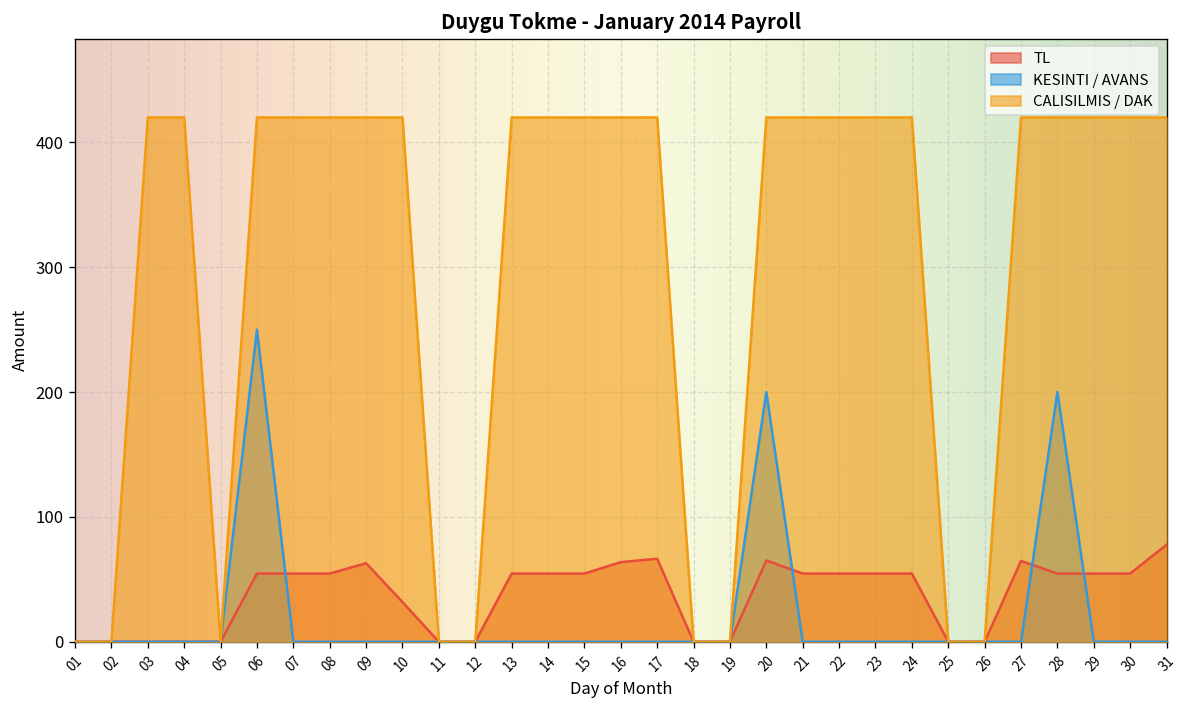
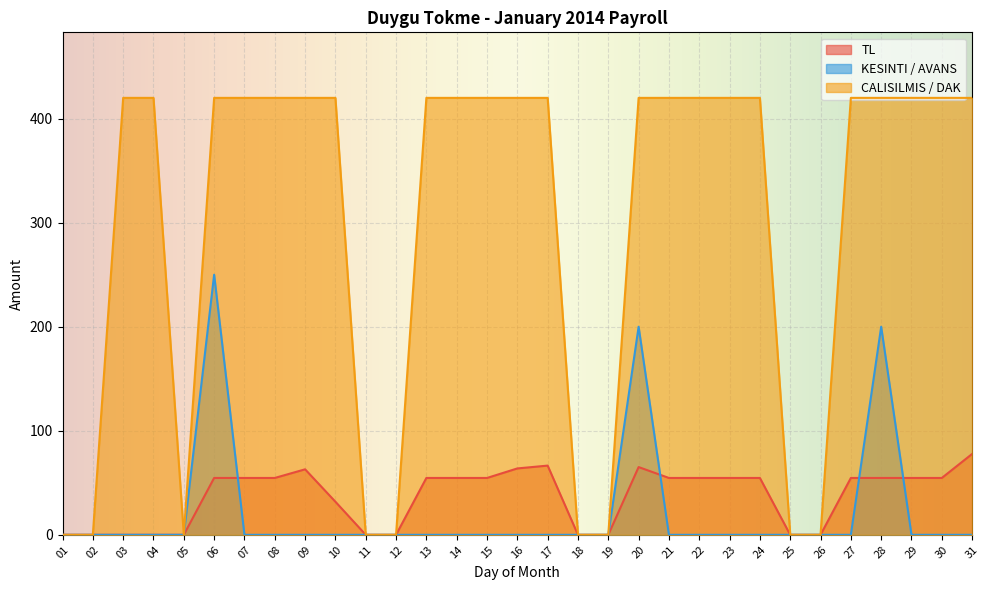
TL, 27: 65 -> 55
